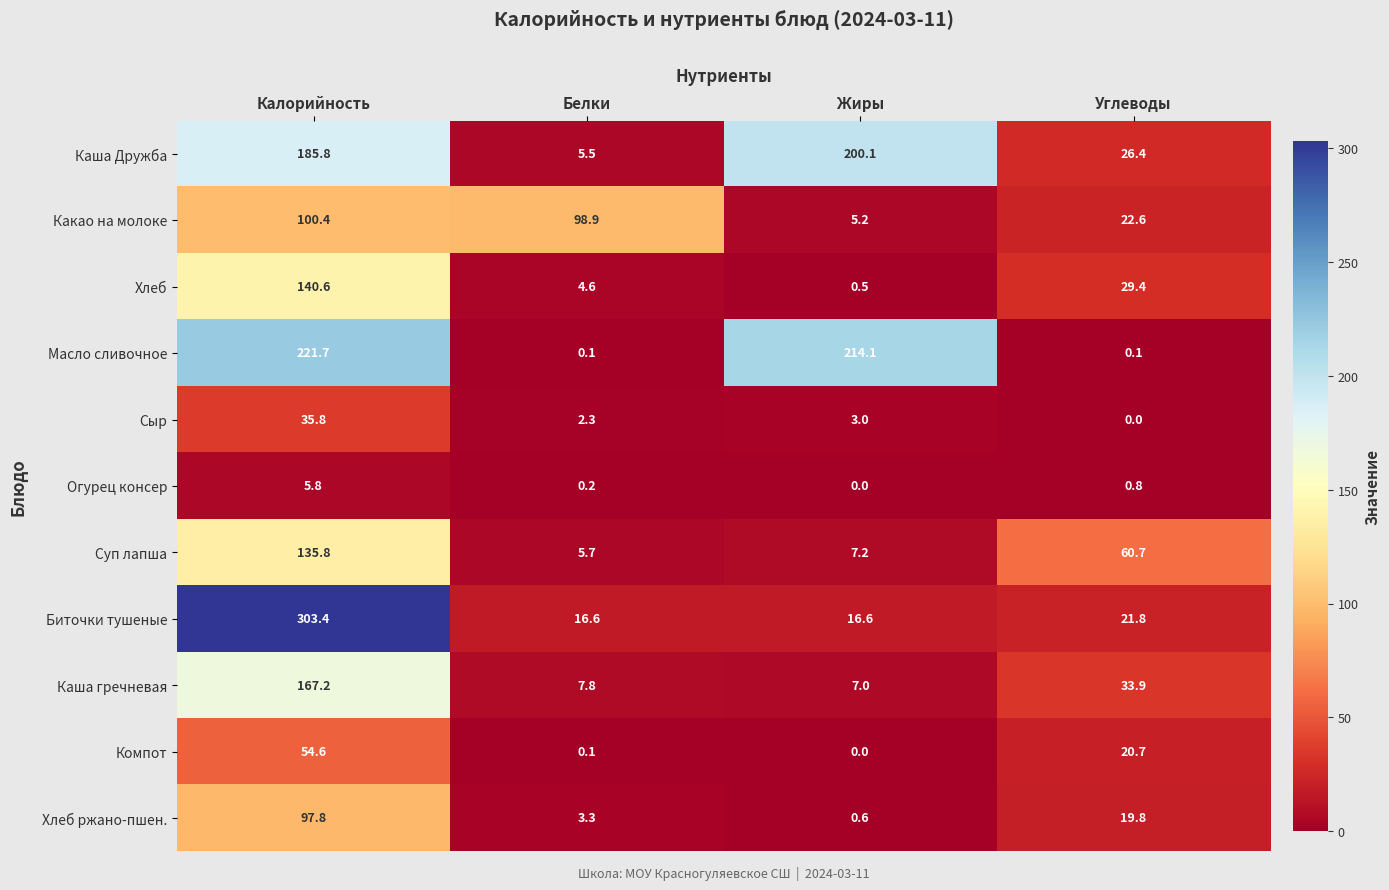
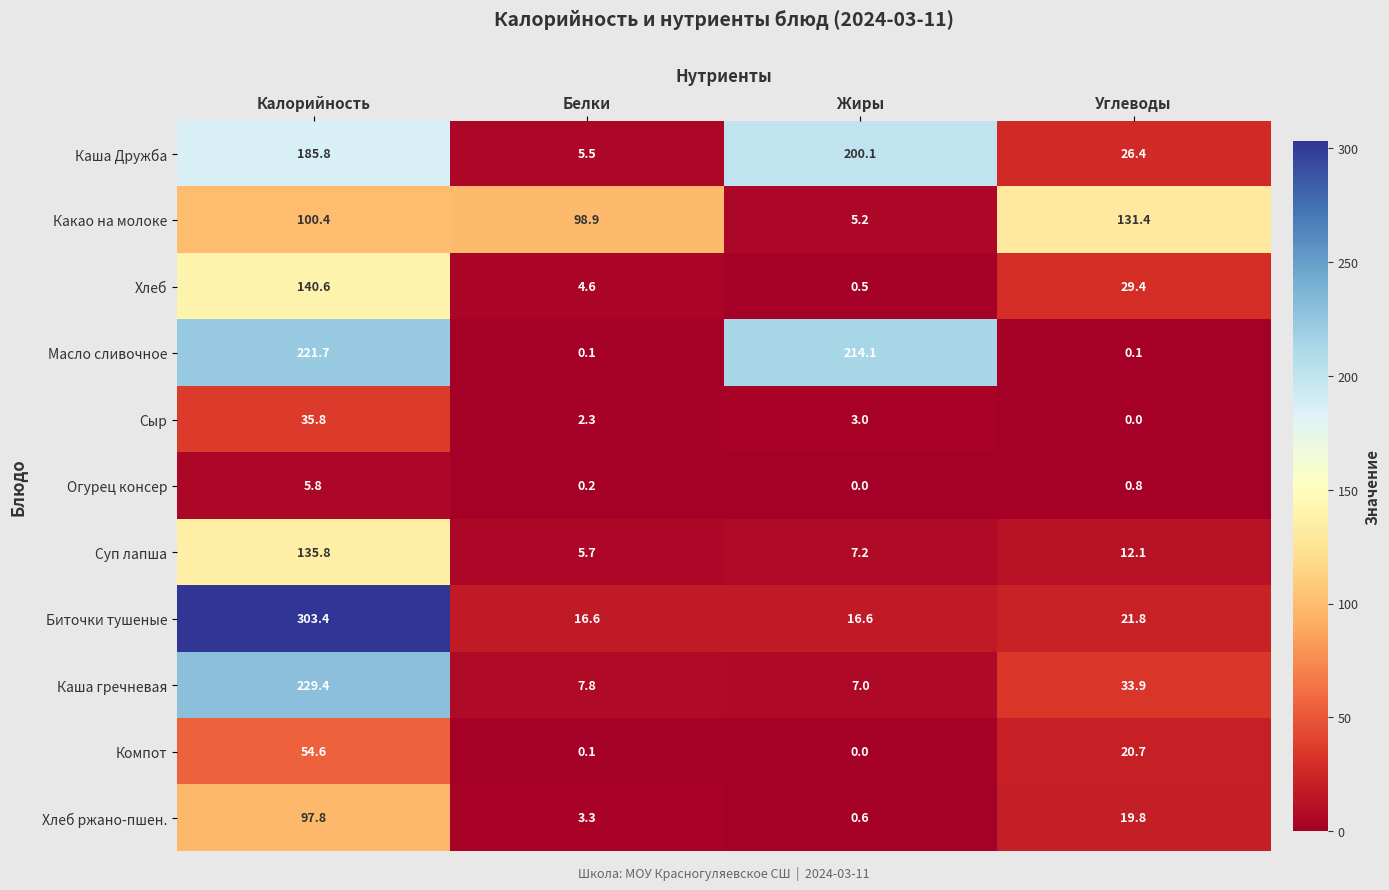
Какао на молоке, Углеводы: 22.6 -> 131.4
Суп лапша, Углеводы: 60.7 -> 12.1
Каша гречневая, Калорийность: 167.2 -> 229.4
